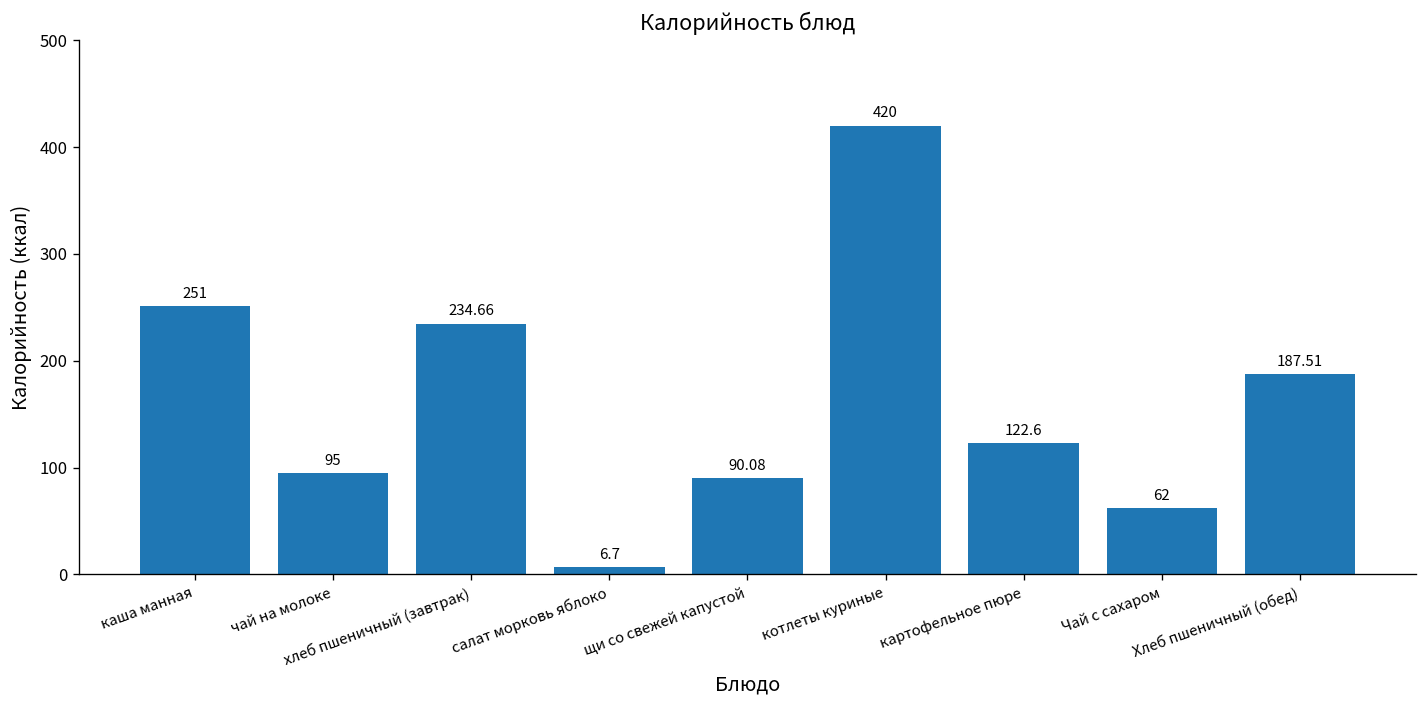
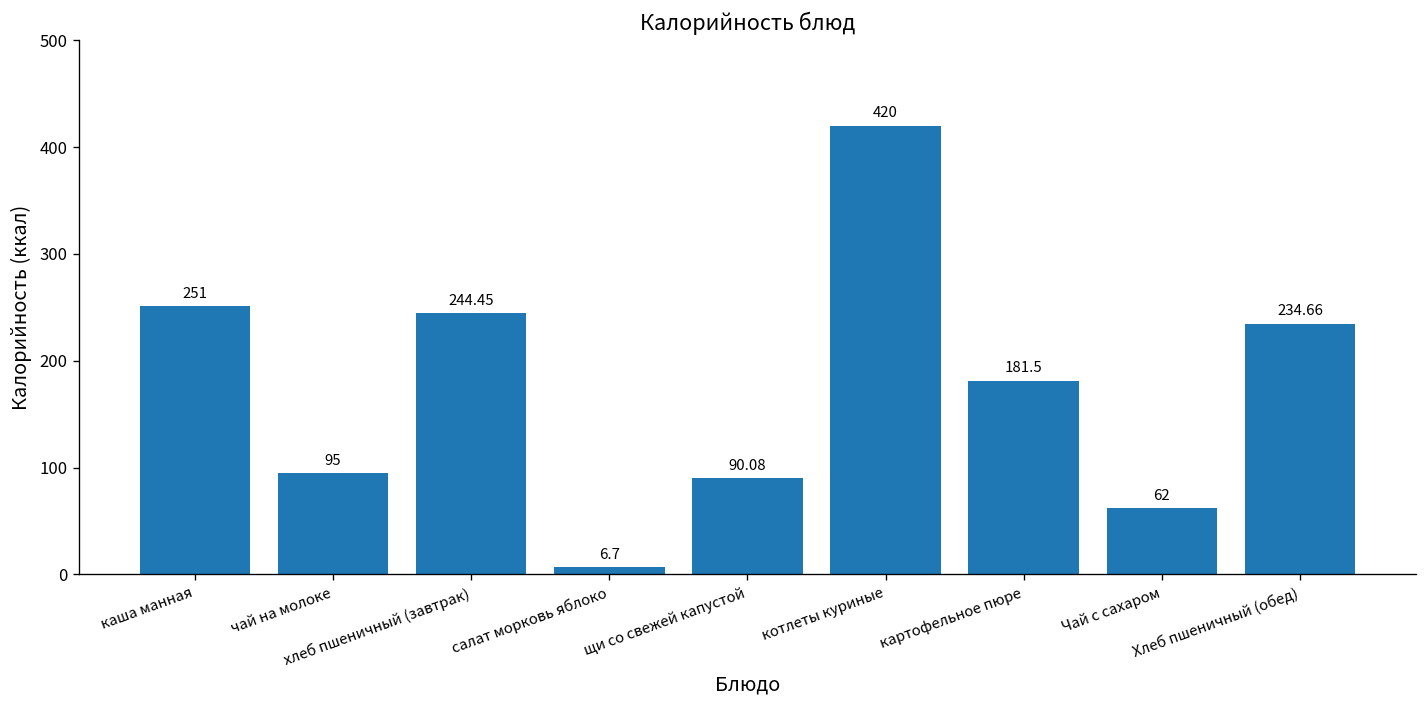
хлеб пшеничный (завтрак): 234.66 -> 244.45
картофельное пюре: 122.6 -> 181.5
Хлеб пшеничный (обед): 187.51 -> 234.66
